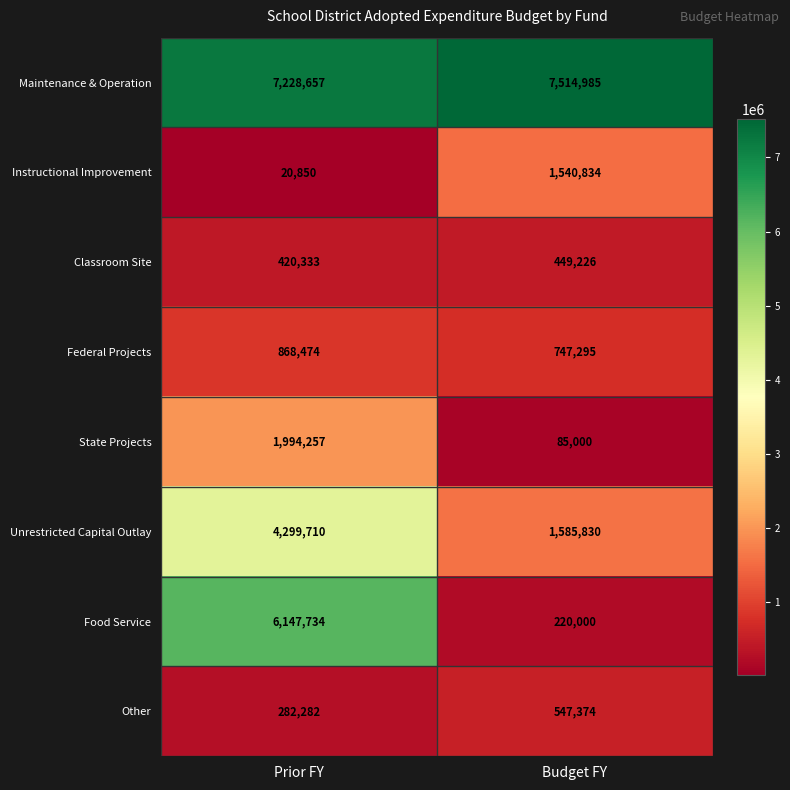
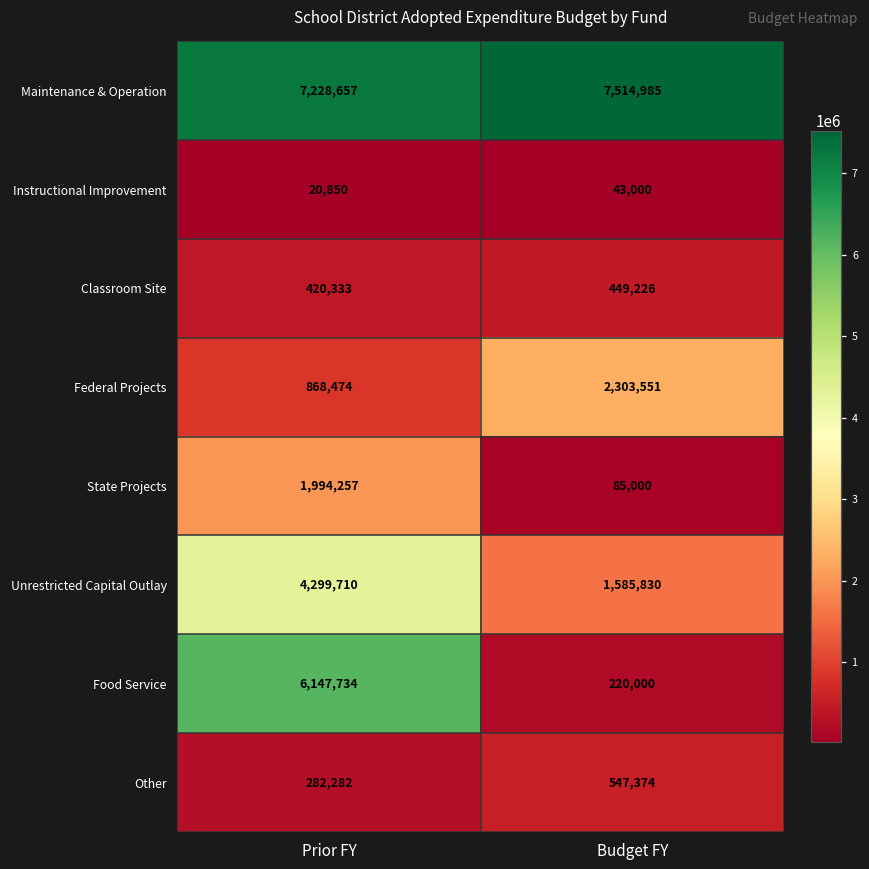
Instructional Improvement, Budget FY: 1,540,834 -> 43,000
Federal Projects, Budget FY: 747,295 -> 2,303,551
